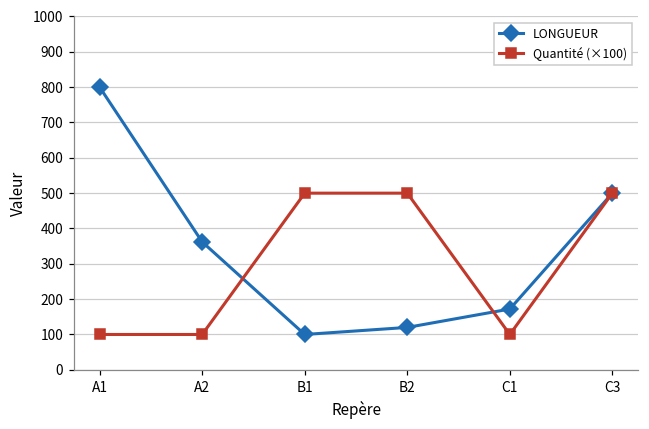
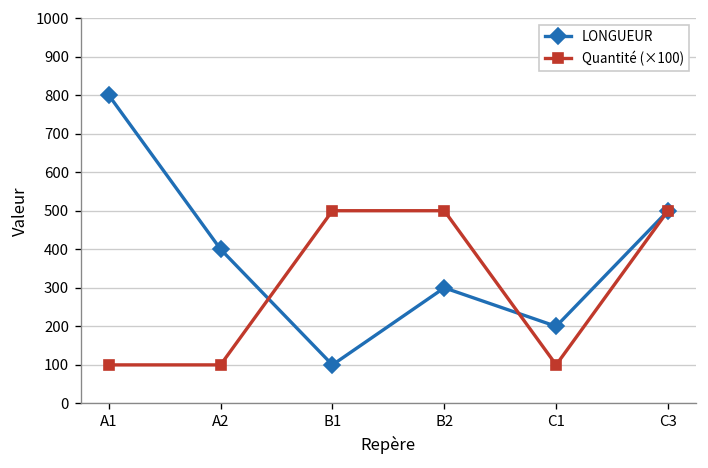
LONGUEUR, A2: 360 -> 400
LONGUEUR, B2: 120 -> 300
LONGUEUR, C1: 170 -> 200
